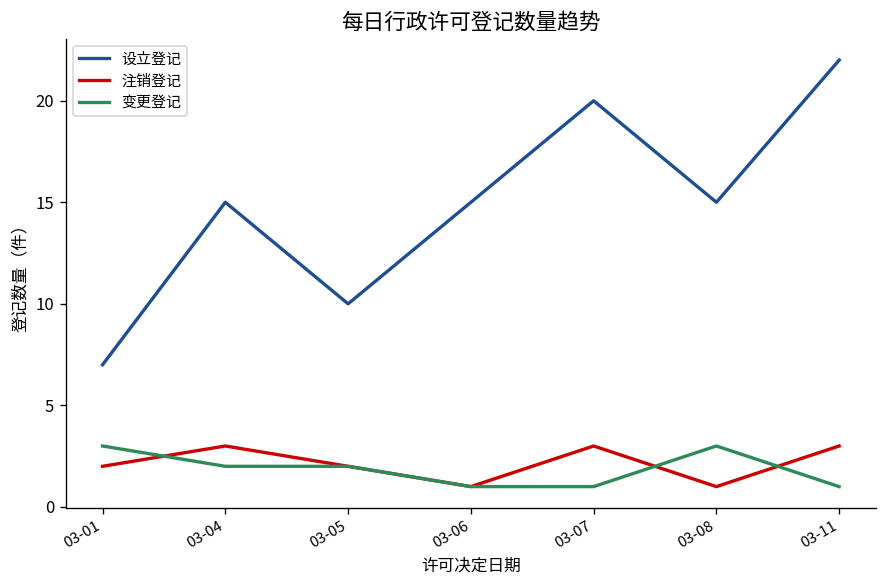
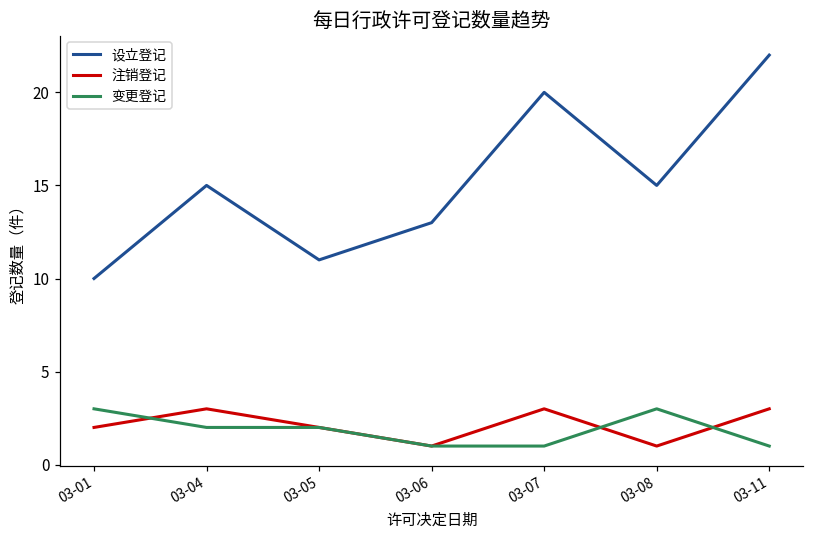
设立登记, 03-01: 7 -> 10
设立登记, 03-05: 10 -> 11
设立登记, 03-06: 15 -> 13
